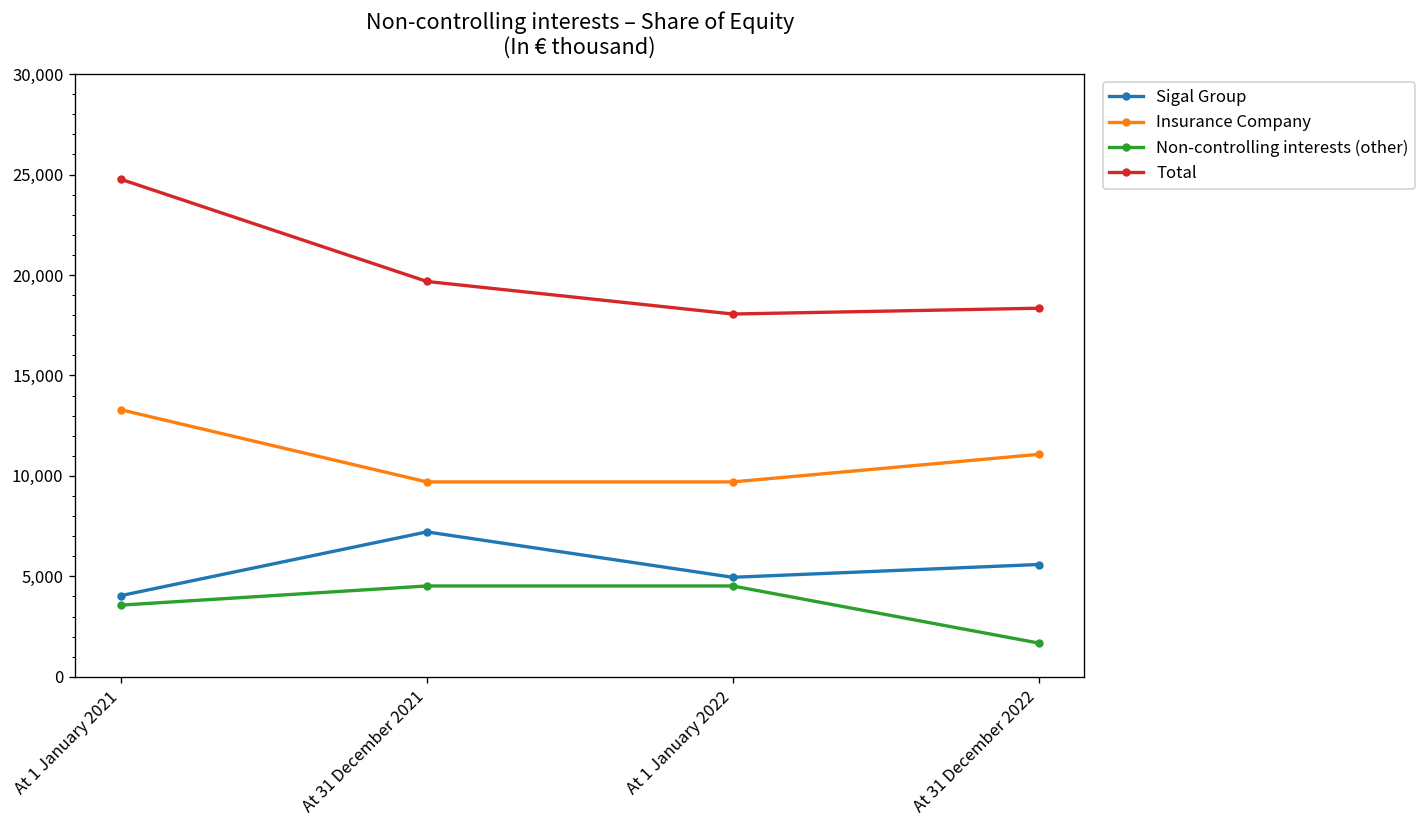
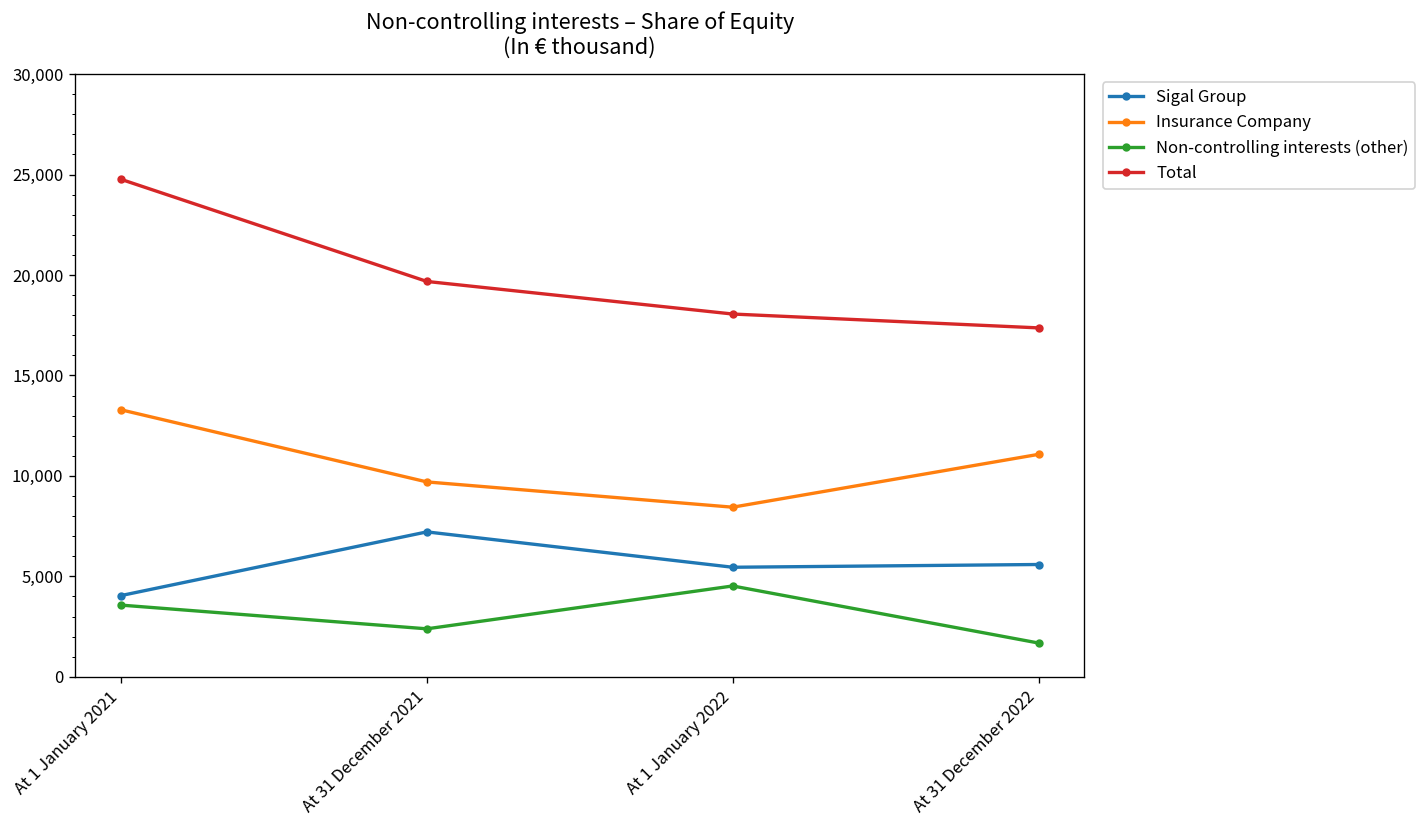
Non-controlling interests (other), At 31 December 2021: 4,500 -> 2,400
Sigal Group, At 1 January 2022: 5,000 -> 5,500
Insurance Company, At 1 January 2022: 9,700 -> 8,400
Total, At 31 December 2022: 18,300 -> 17,400
